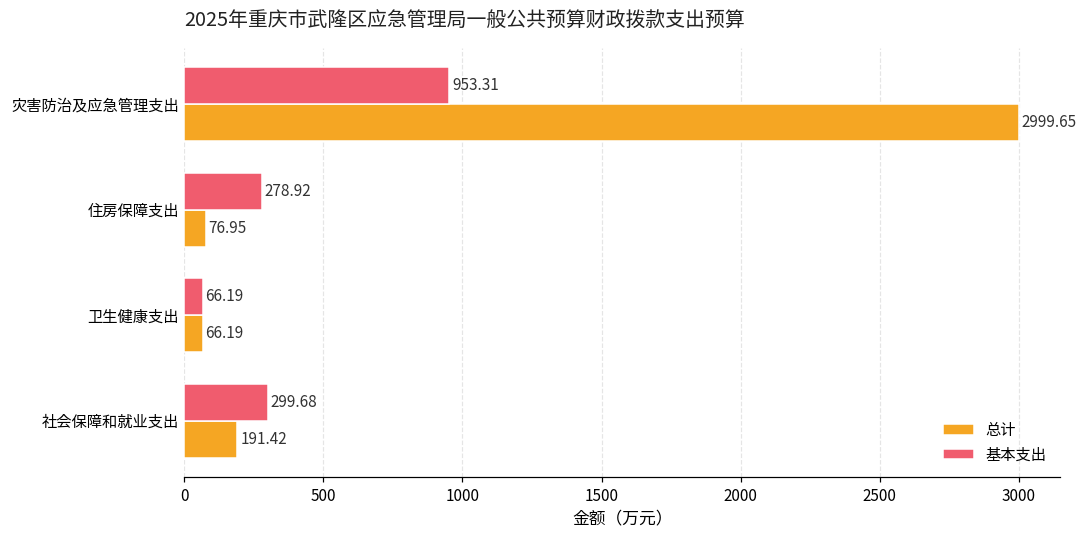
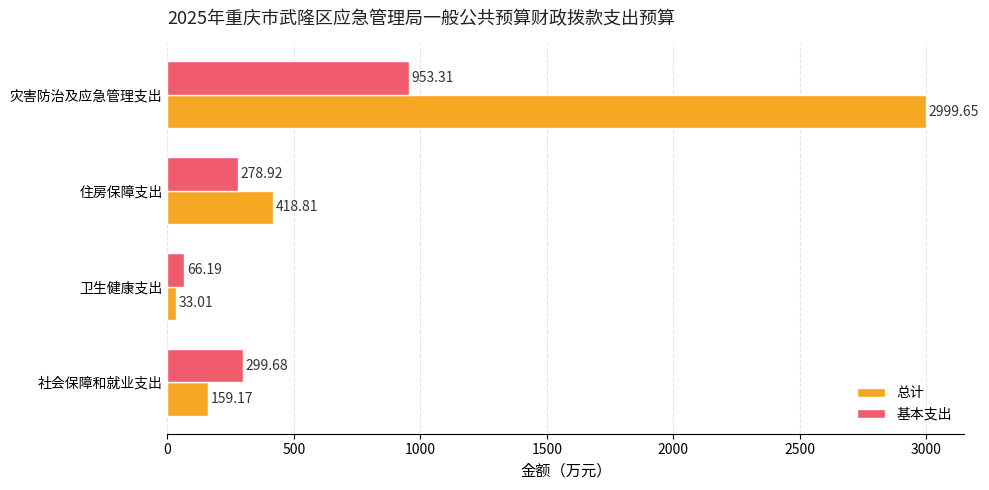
总计, 住房保障支出: 76.95 -> 418.81
总计, 卫生健康支出: 66.19 -> 33.01
总计, 社会保障和就业支出: 191.42 -> 159.17
